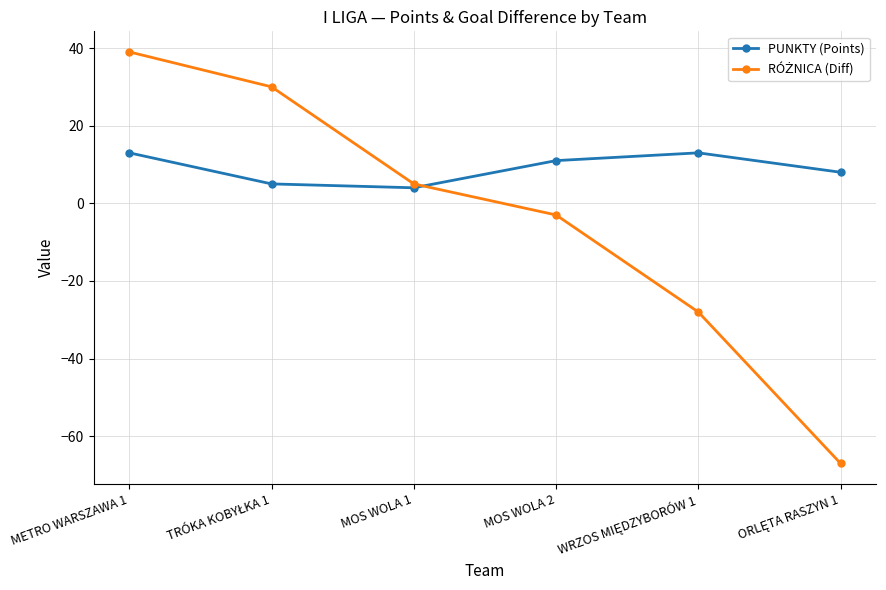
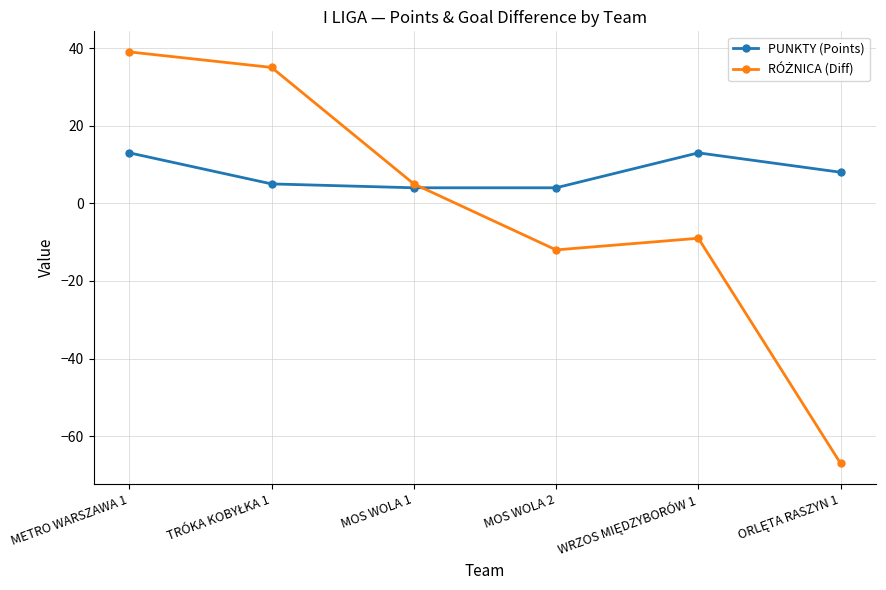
RÓŻNICA (Diff), TRÓKA KOBYŁKA 1: 30 -> 35
PUNKTY (Points), MOS WOLA 2: 11 -> 4
RÓŻNICA (Diff), MOS WOLA 2: -3 -> -12
RÓŻNICA (Diff), WRZOS MIĘDZYBORÓW 1: -28 -> -9
